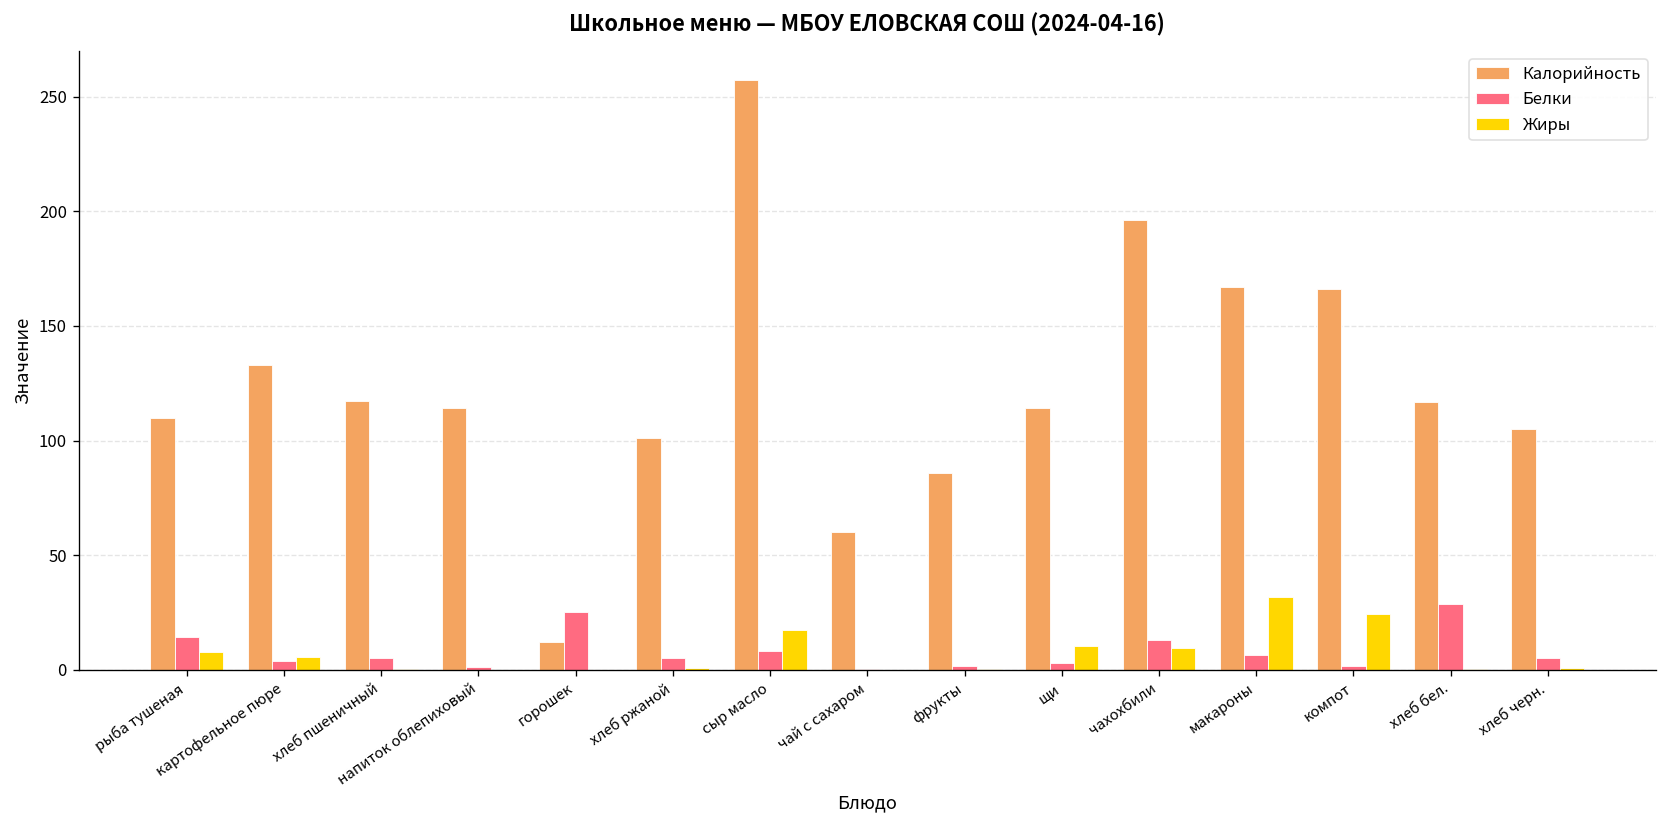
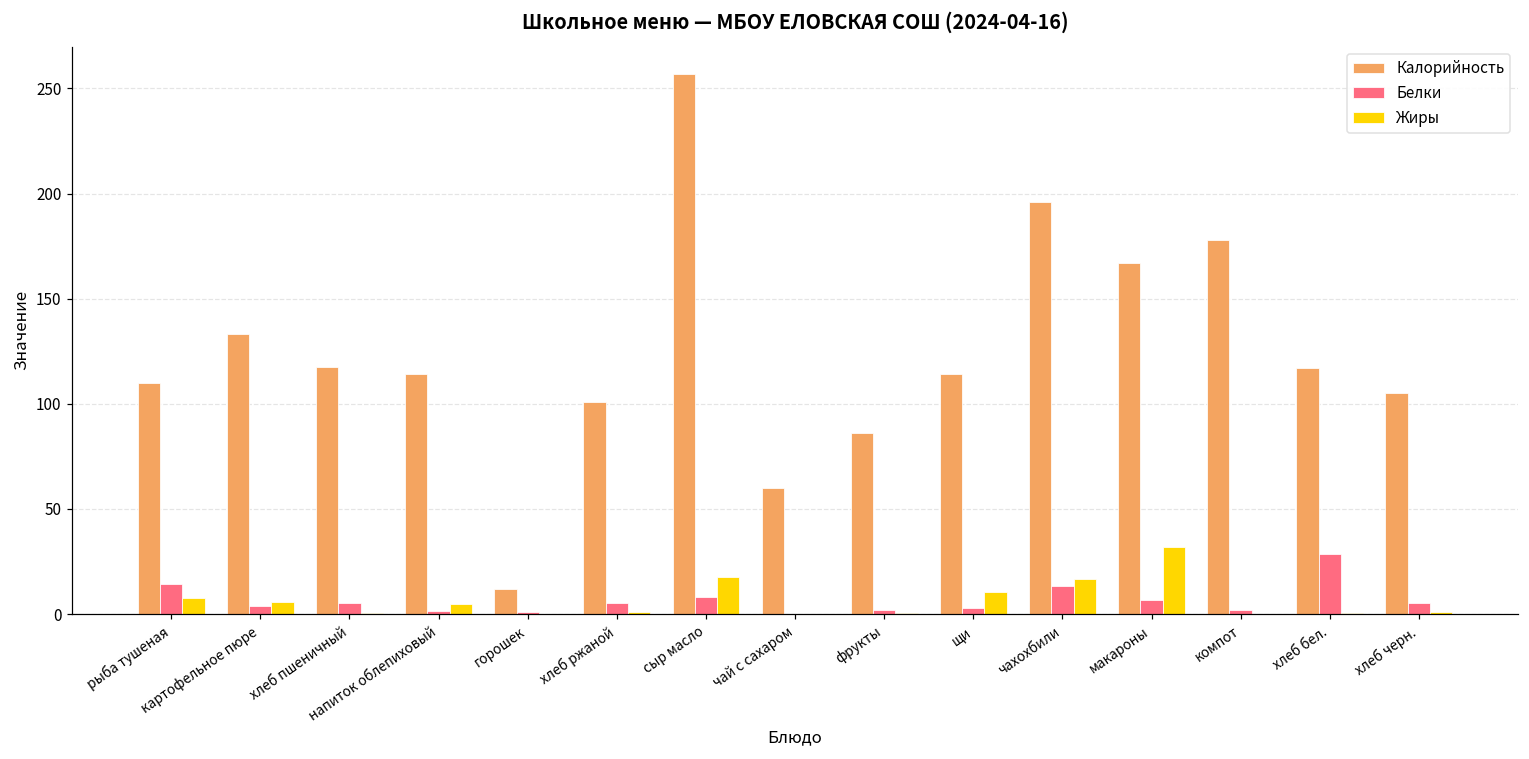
Жиры, напиток облепиховый: 0 -> 5
Белки, горошек: 25 -> 1
Жиры, чахохбили: 9 -> 17
Калорийность, компот: 166 -> 178
Жиры, компот: 24 -> 0
